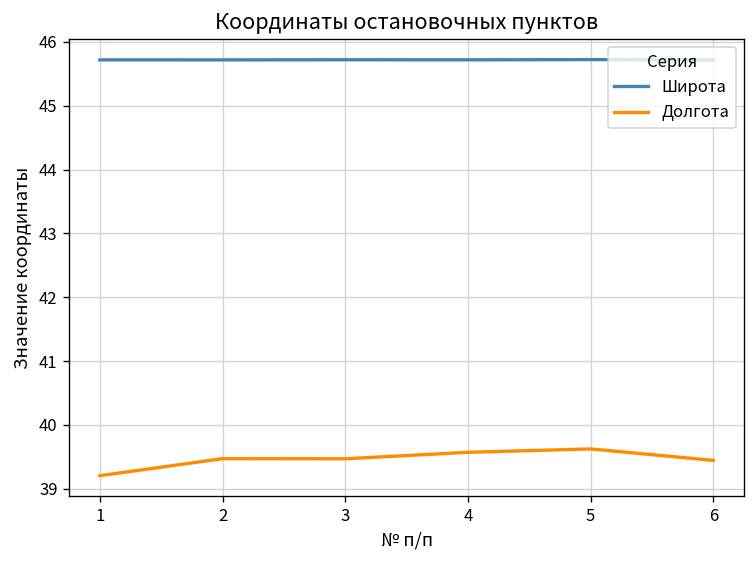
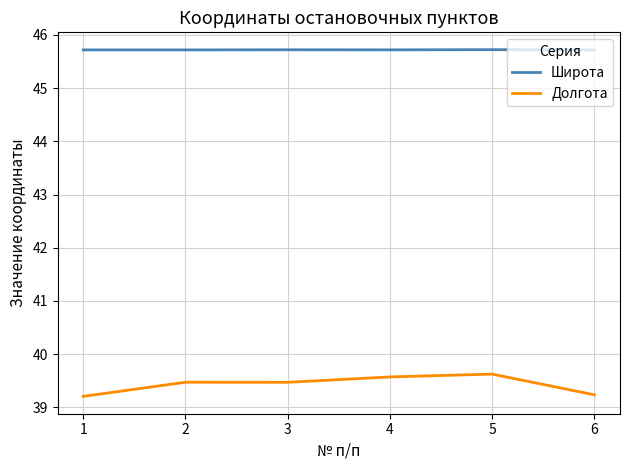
Долгота, 6: 39.4 -> 39.2
